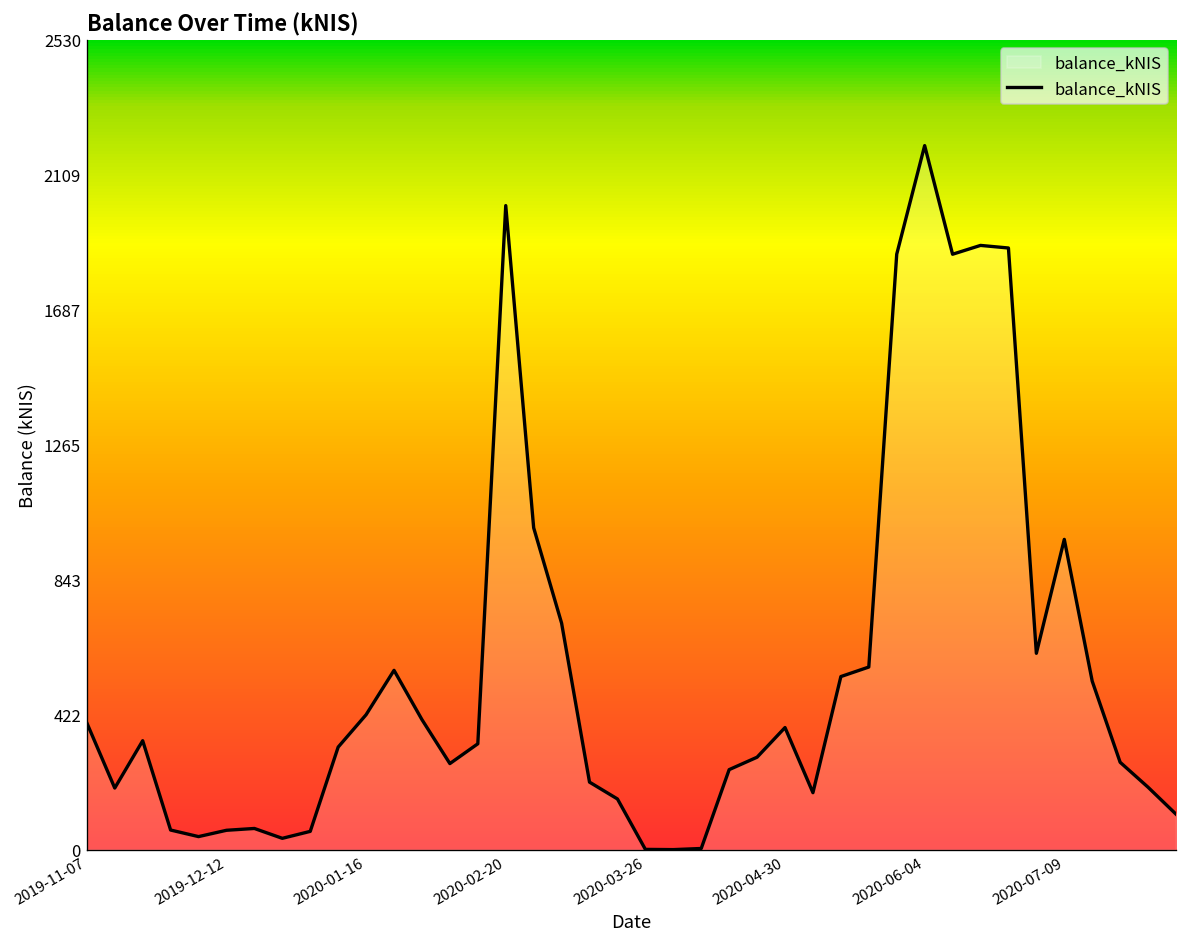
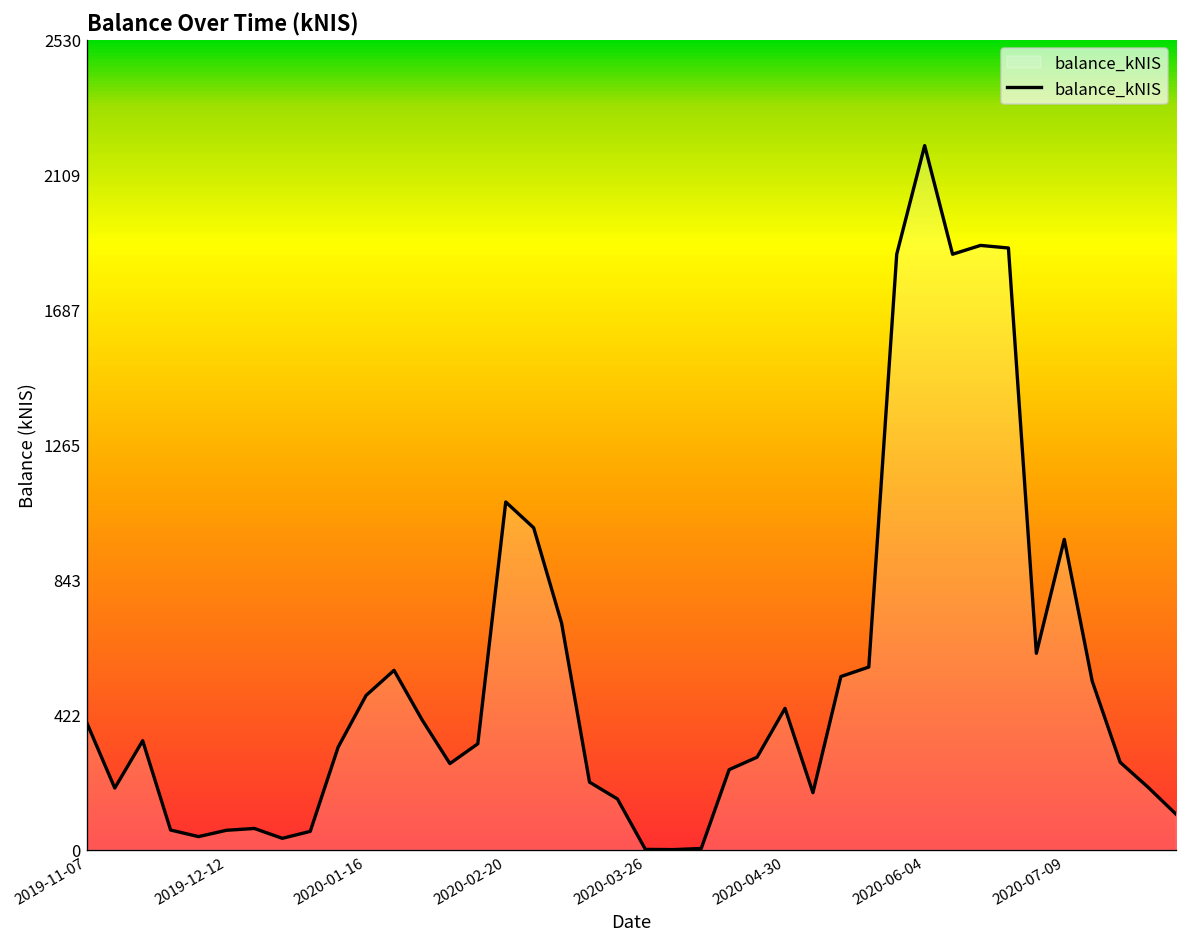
2020-01-16: 420 -> 480
2020-02-20: 2010 -> 1090
2020-04-30: 380 -> 440
